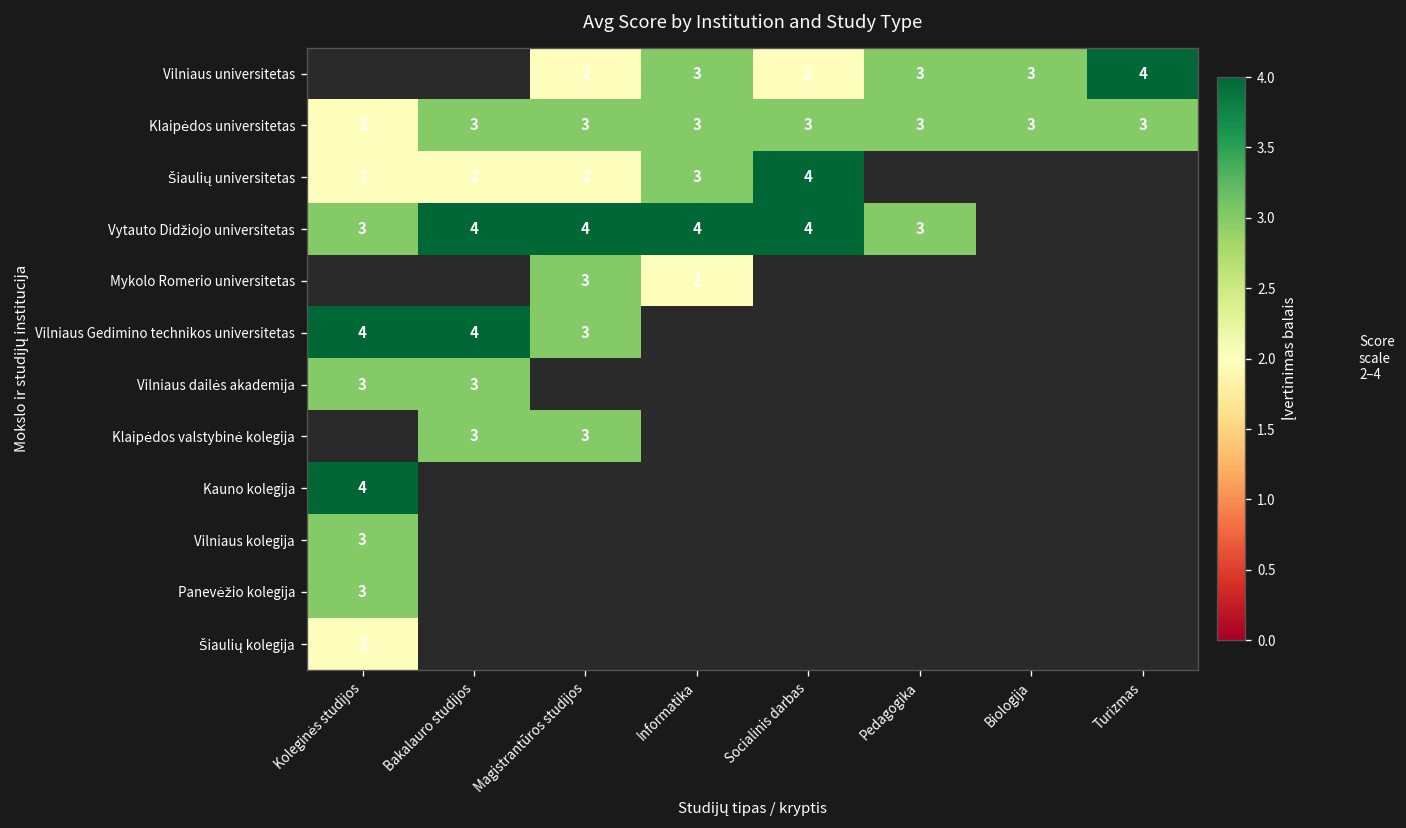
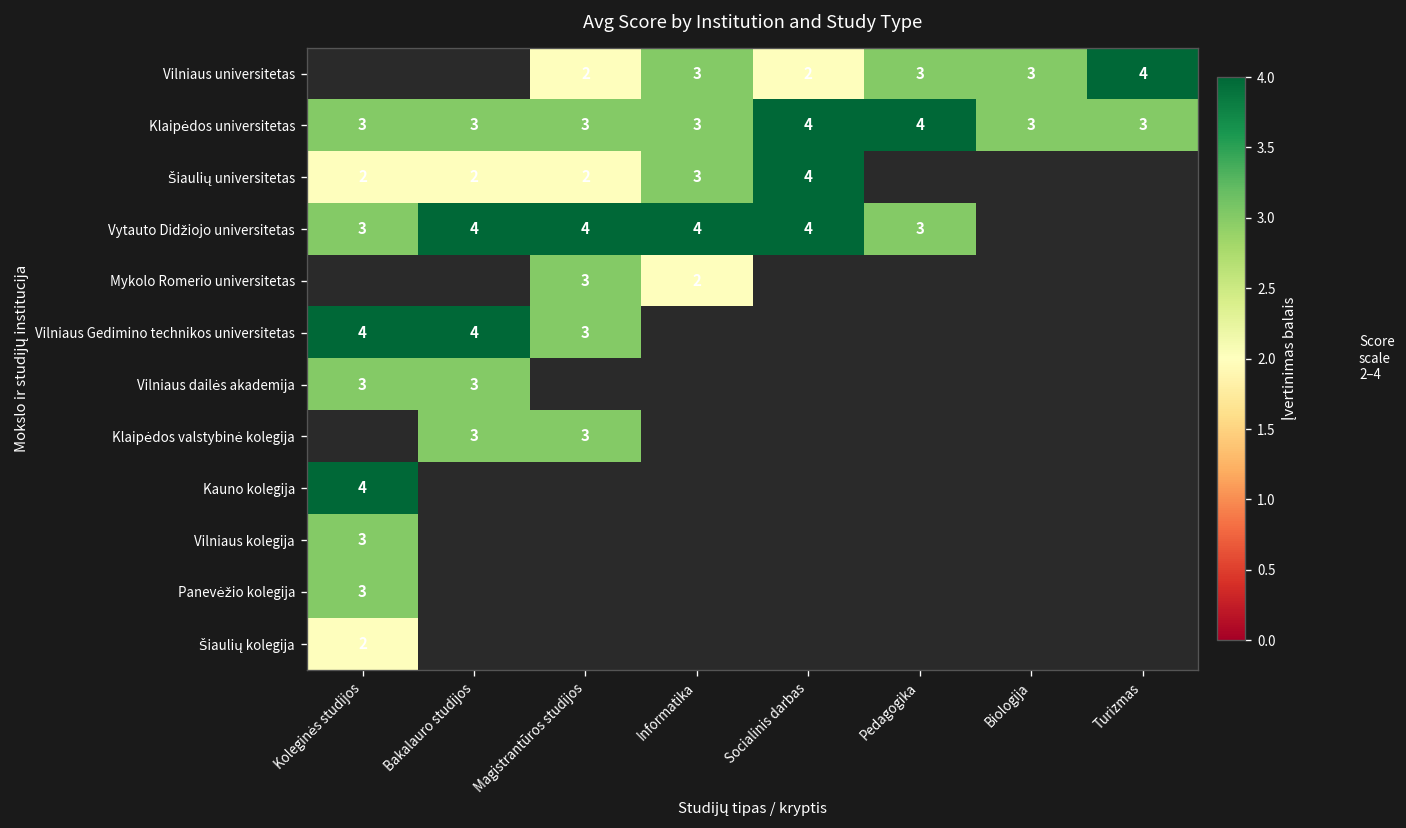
Klaipėdos universitetas, Koleginės studijos: 2 -> 3
Klaipėdos universitetas, Socialinis darbas: 3 -> 4
Klaipėdos universitetas, Pedagogika: 3 -> 4
